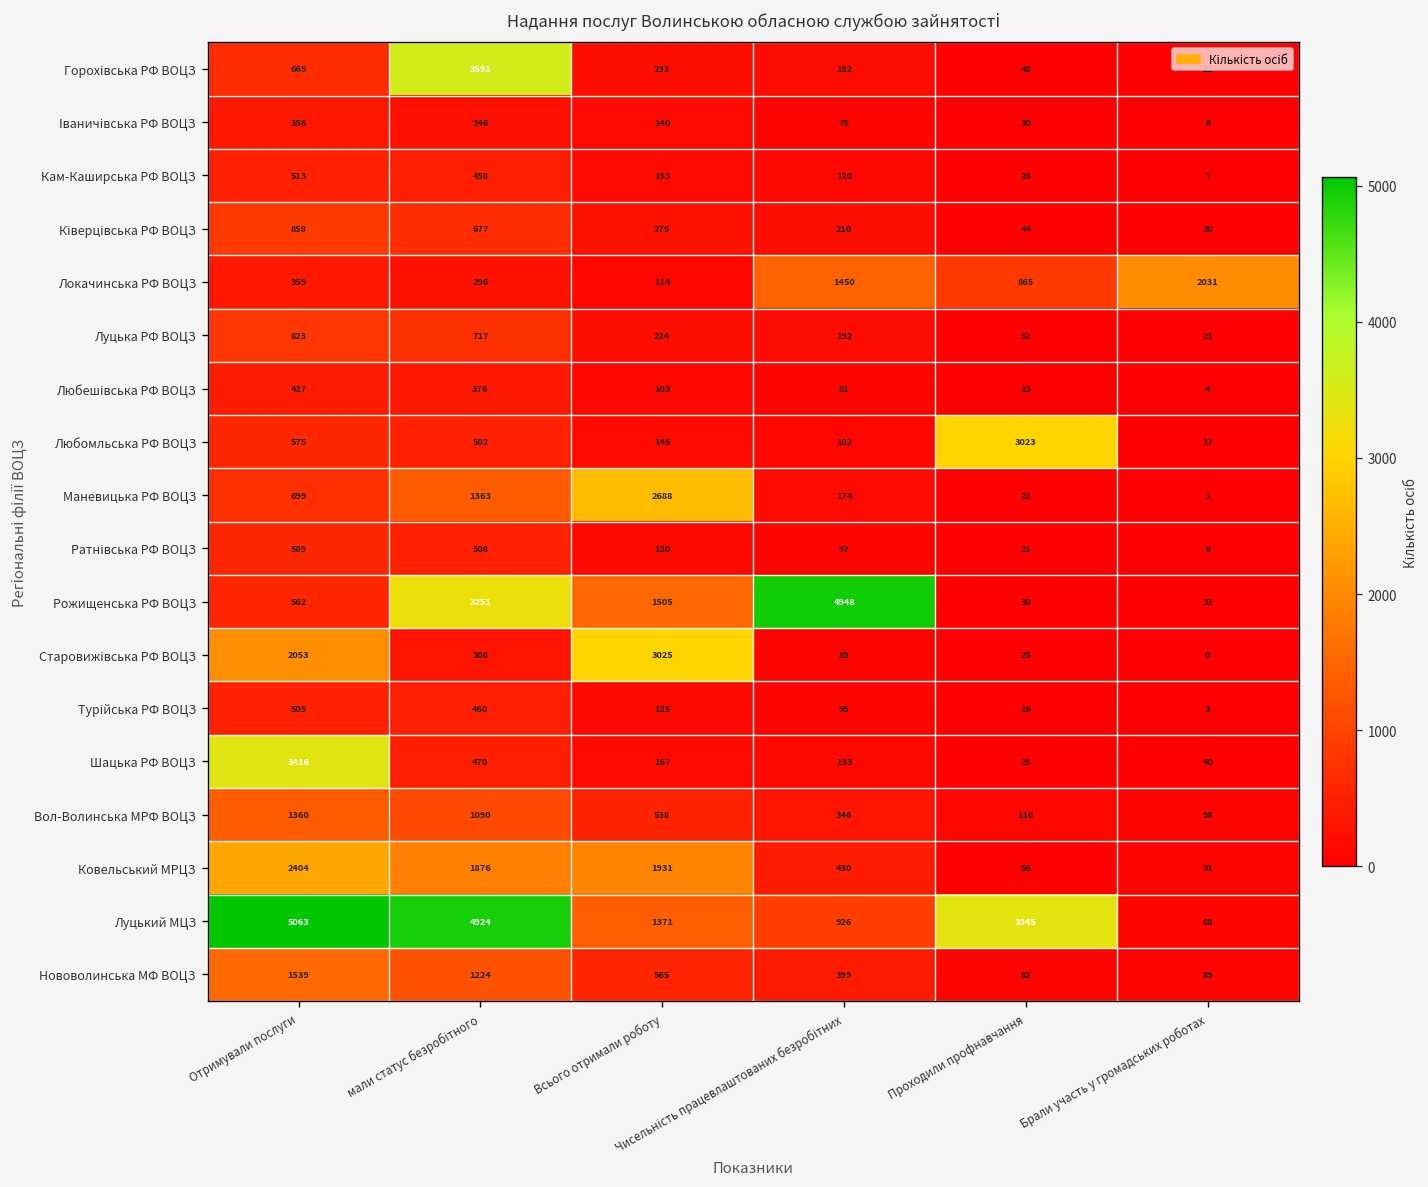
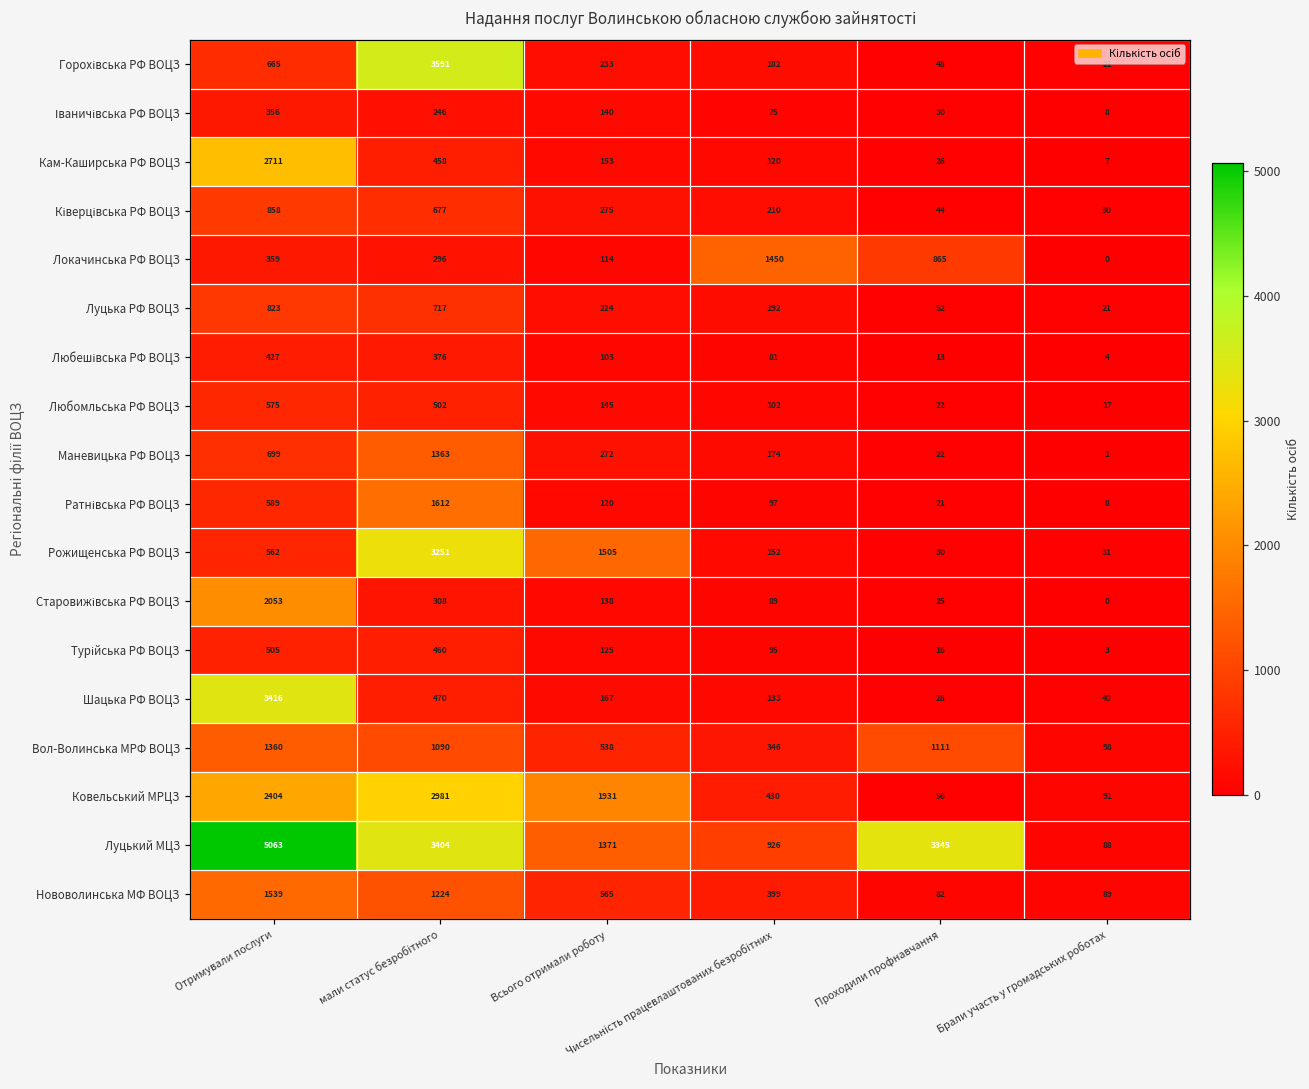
Кам-Каширська РФ ВОЦЗ, Отримували послуги: 513 -> 2711
Локачинська РФ ВОЦЗ, Брали участь у громадських роботах: 2031 -> 0
Любомльська РФ ВОЦЗ, Проходили профнавчання: 3023 -> 22
Маневицька РФ ВОЦЗ, Всього отримали роботу: 2688 -> 272
Ратнівська РФ ВОЦЗ, мали статус безробітного: 508 -> 1612
Рожищенська РФ ВОЦЗ, Чисельність працевлаштованих безробітних: 4948 -> 152
Старовижівська РФ ВОЦЗ, Всього отримали роботу: 3025 -> 138
Вол-Волинська МРФ ВОЦЗ, Проходили профнавчання: 110 -> 1111
Ковельський МРЦЗ, мали статус безробітного: 1876 -> 2981
Луцький МЦЗ, мали статус безробітного: 4924 -> 3404
